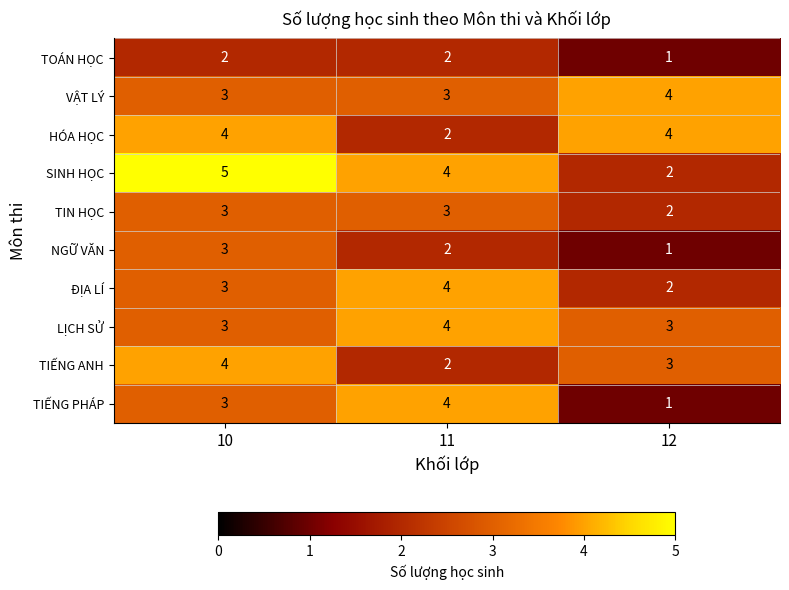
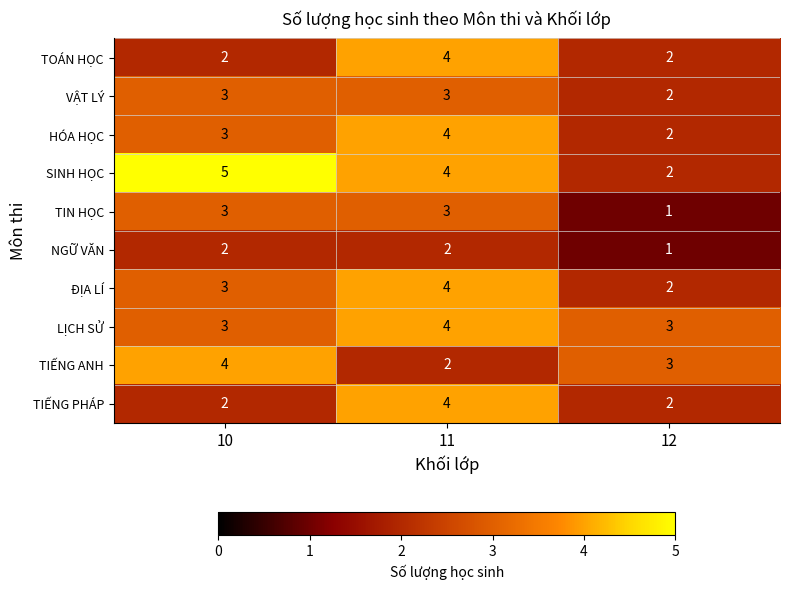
TOÁN HỌC, 11: 2 -> 4
TOÁN HỌC, 12: 1 -> 2
VẬT LÝ, 12: 4 -> 2
HÓA HỌC, 10: 4 -> 3
HÓA HỌC, 11: 2 -> 4
HÓA HỌC, 12: 4 -> 2
TIN HỌC, 12: 2 -> 1
NGỮ VĂN, 10: 3 -> 2
TIẾNG PHÁP, 10: 3 -> 2
TIẾNG PHÁP, 12: 1 -> 2
